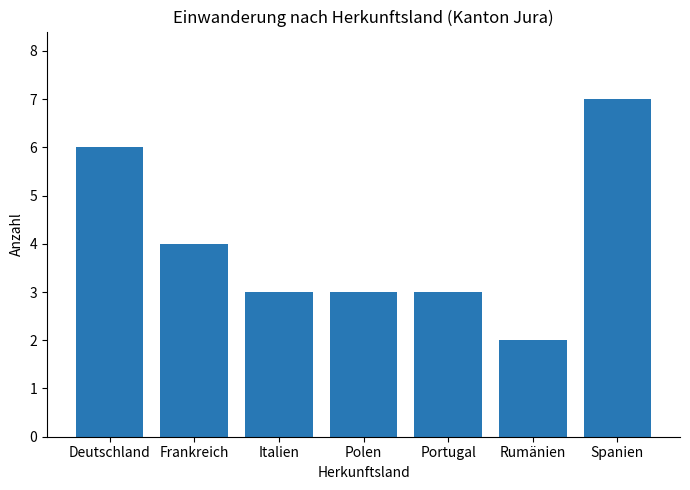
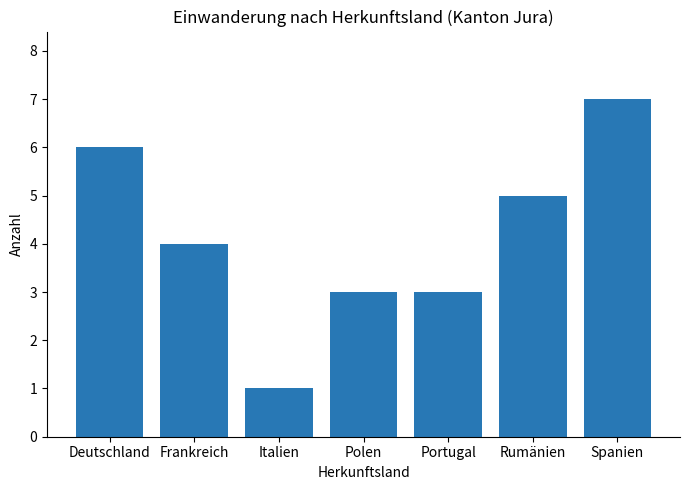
Italien: 3 -> 1
Rumänien: 2 -> 5
